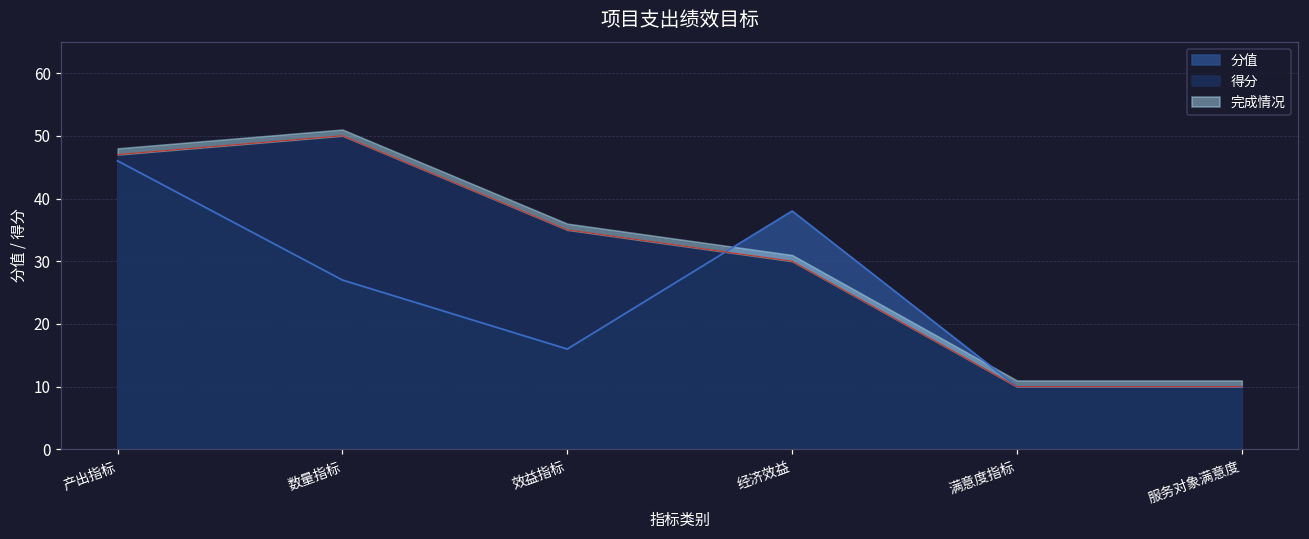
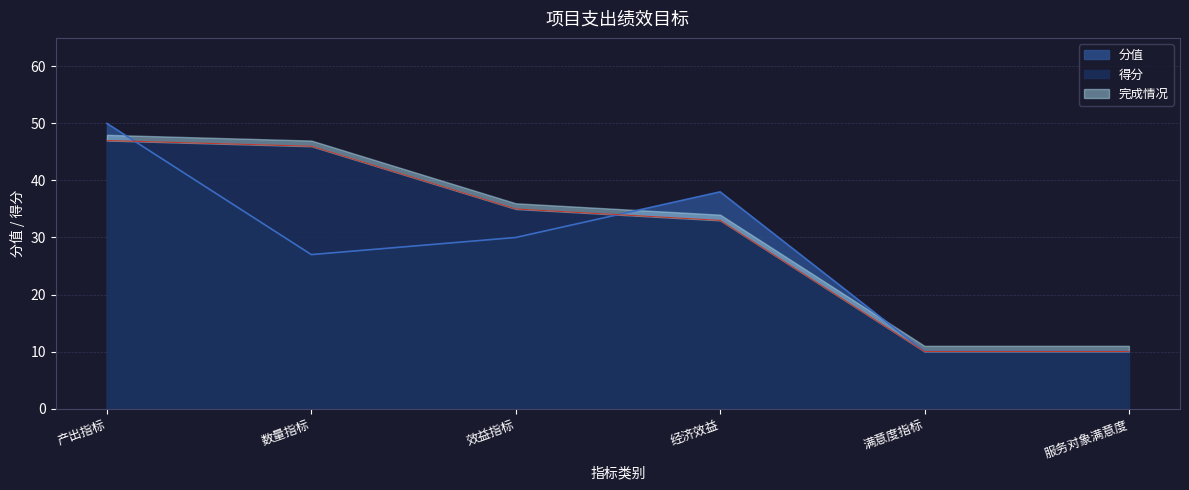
分值, 产出指标: 46 -> 50
得分, 数量指标: 50 -> 46
分值, 效益指标: 16 -> 30
得分, 经济效益: 30 -> 33
